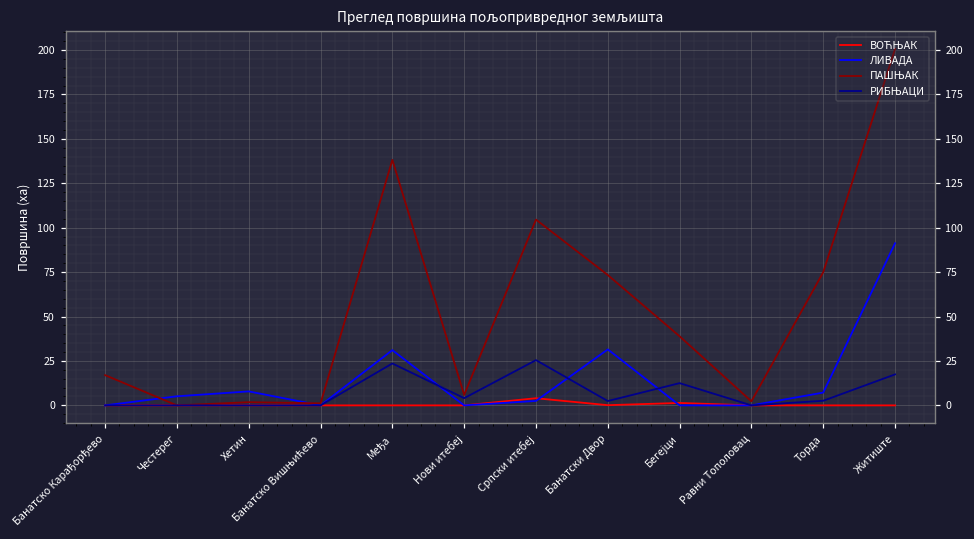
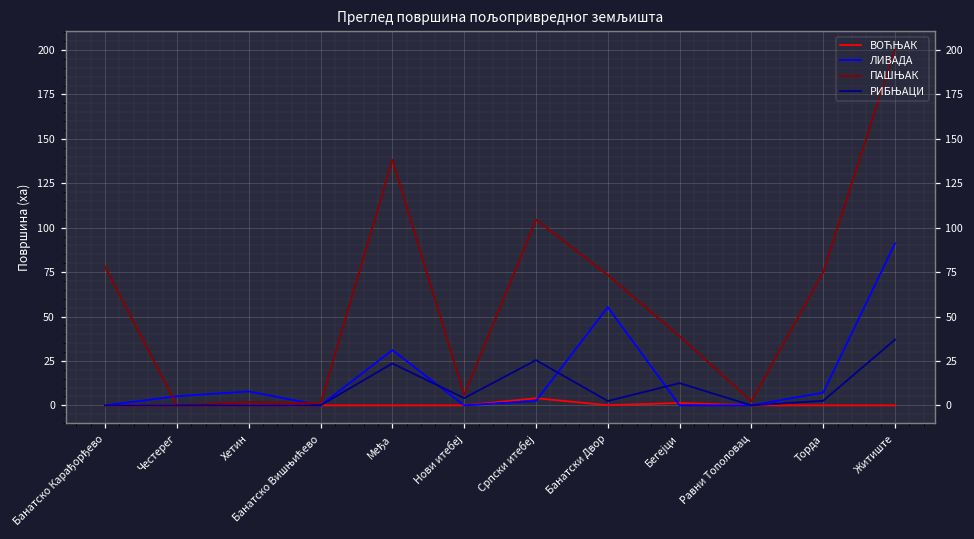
ПАШЊАК, Банатско Карађорђево: 17 -> 78
ЛИВАДА, Банатски Двор: 32 -> 55
РИБЊАЦИ, Житиште: 17 -> 37
